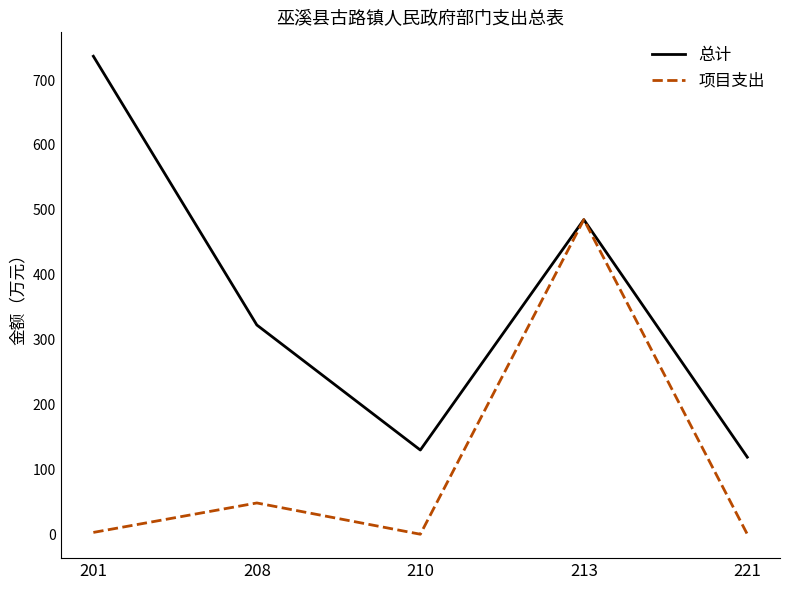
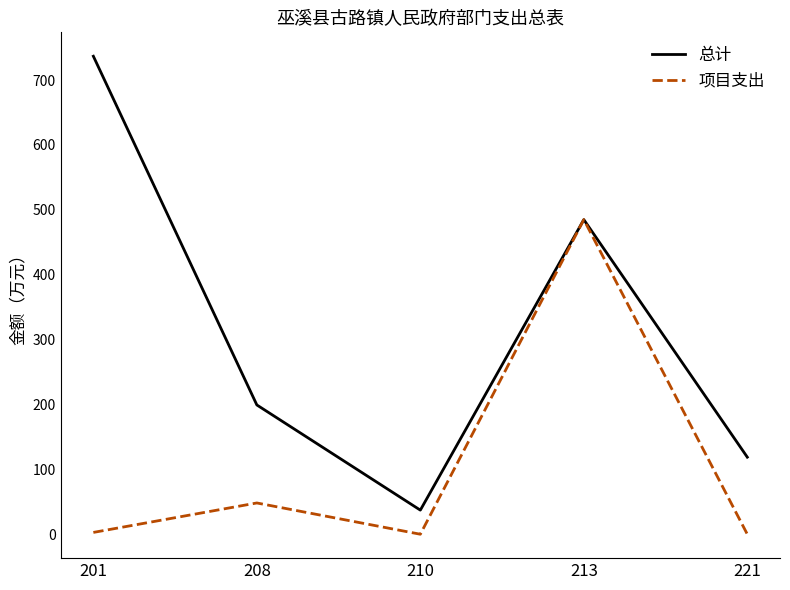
总计, 208: 320 -> 200
总计, 210: 130 -> 40
